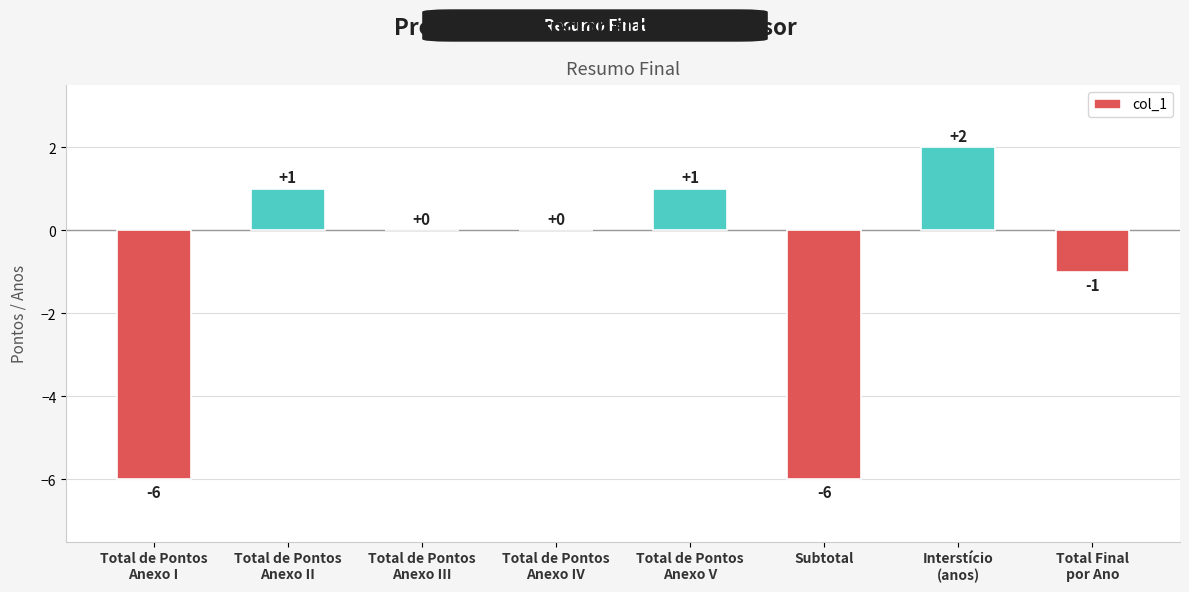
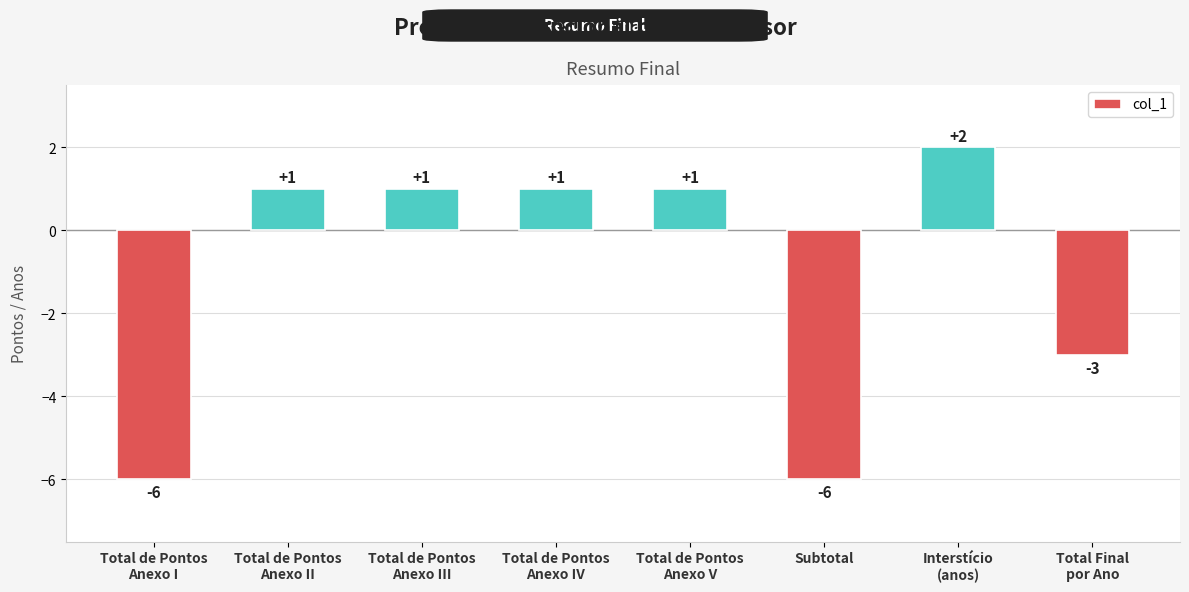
Total de Pontos Anexo III: +0 -> +1
Total de Pontos Anexo IV: +0 -> +1
Total Final por Ano: -1 -> -3
